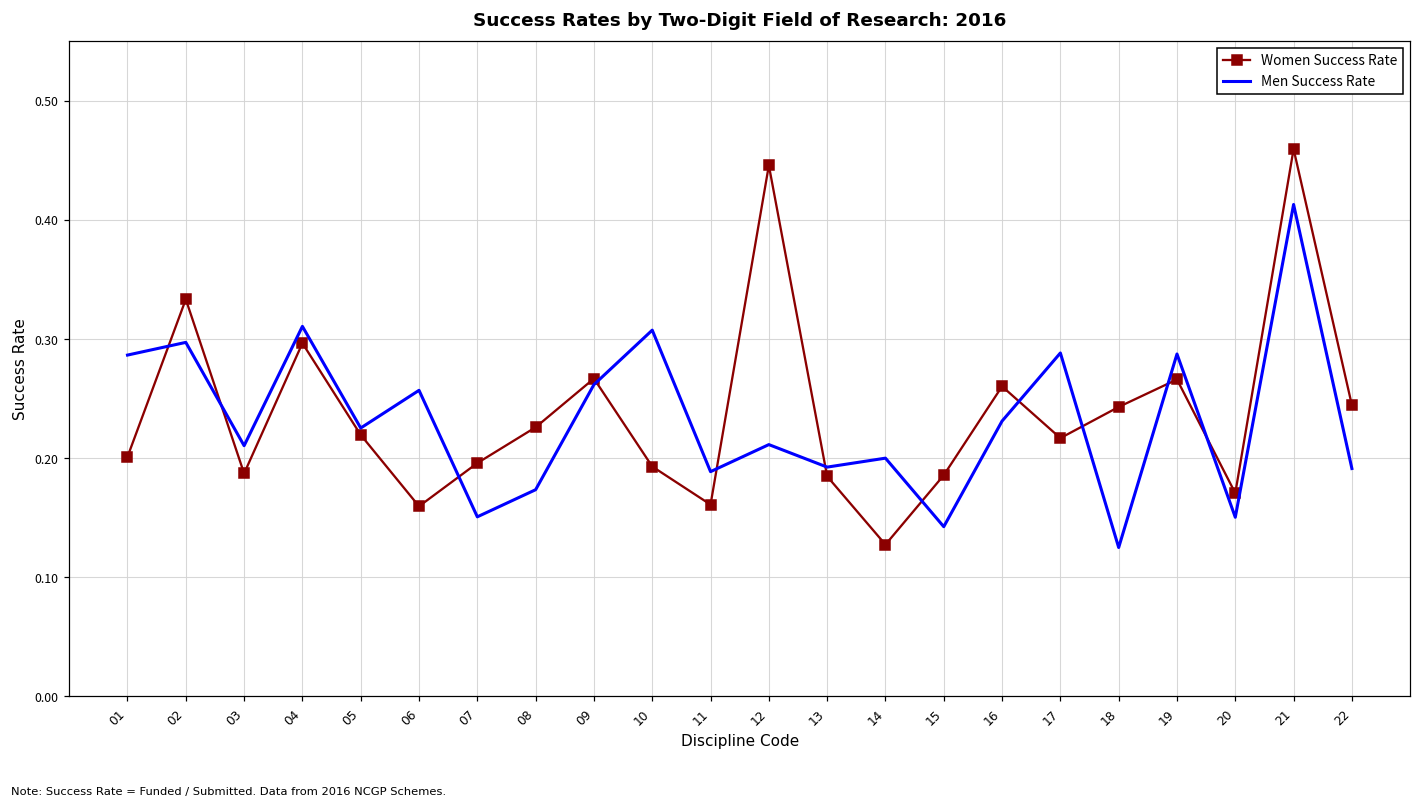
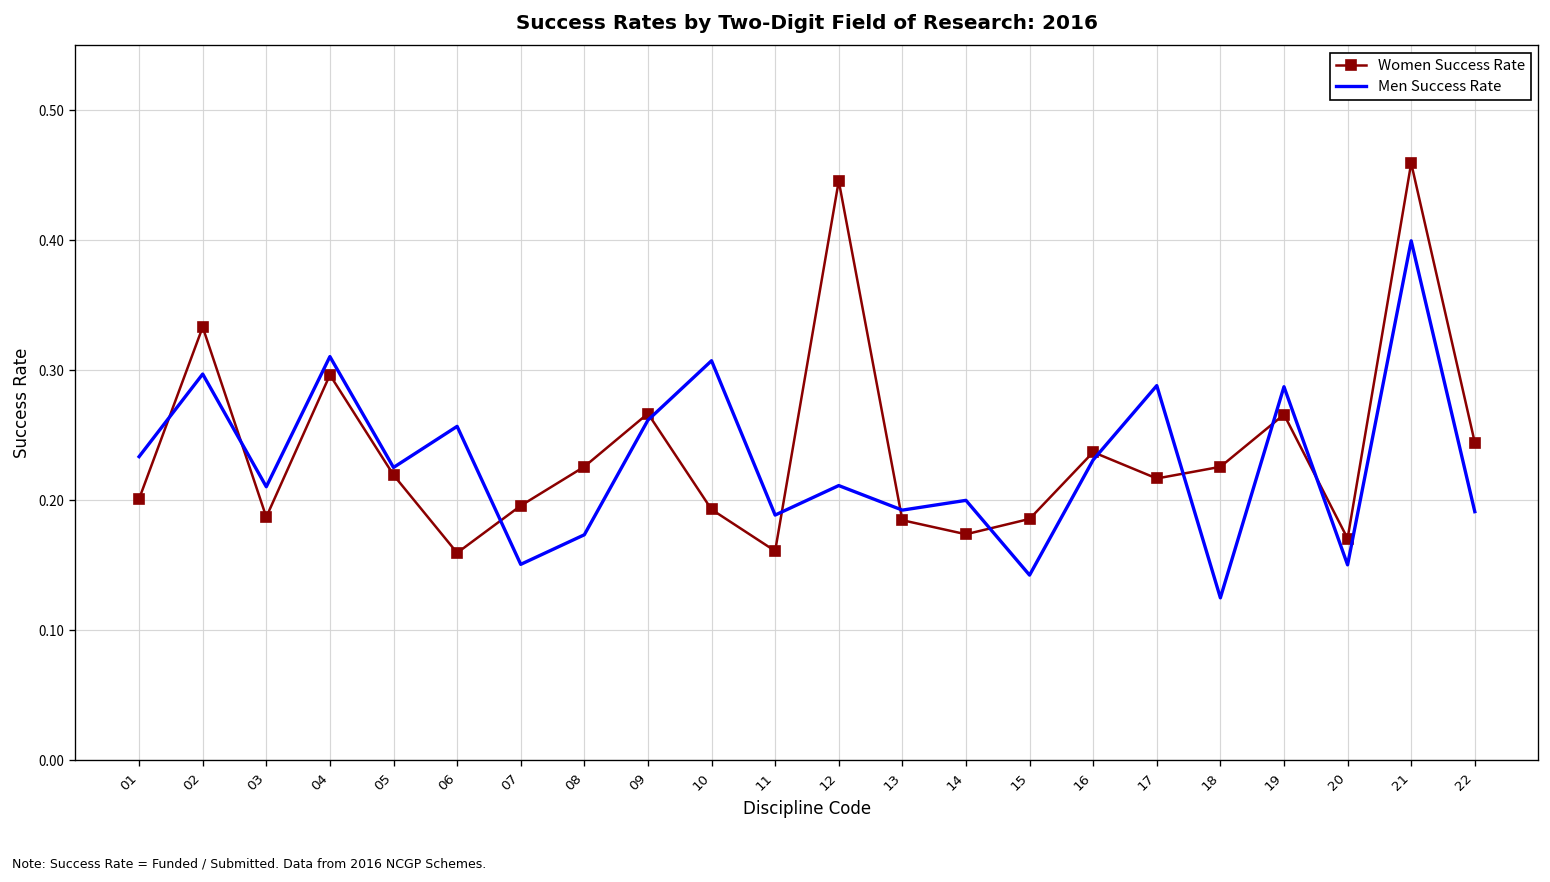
Men Success Rate, 01: 0.287 -> 0.234
Women Success Rate, 14: 0.127 -> 0.174
Women Success Rate, 16: 0.260 -> 0.237
Women Success Rate, 18: 0.243 -> 0.226
Men Success Rate, 21: 0.413 -> 0.400
